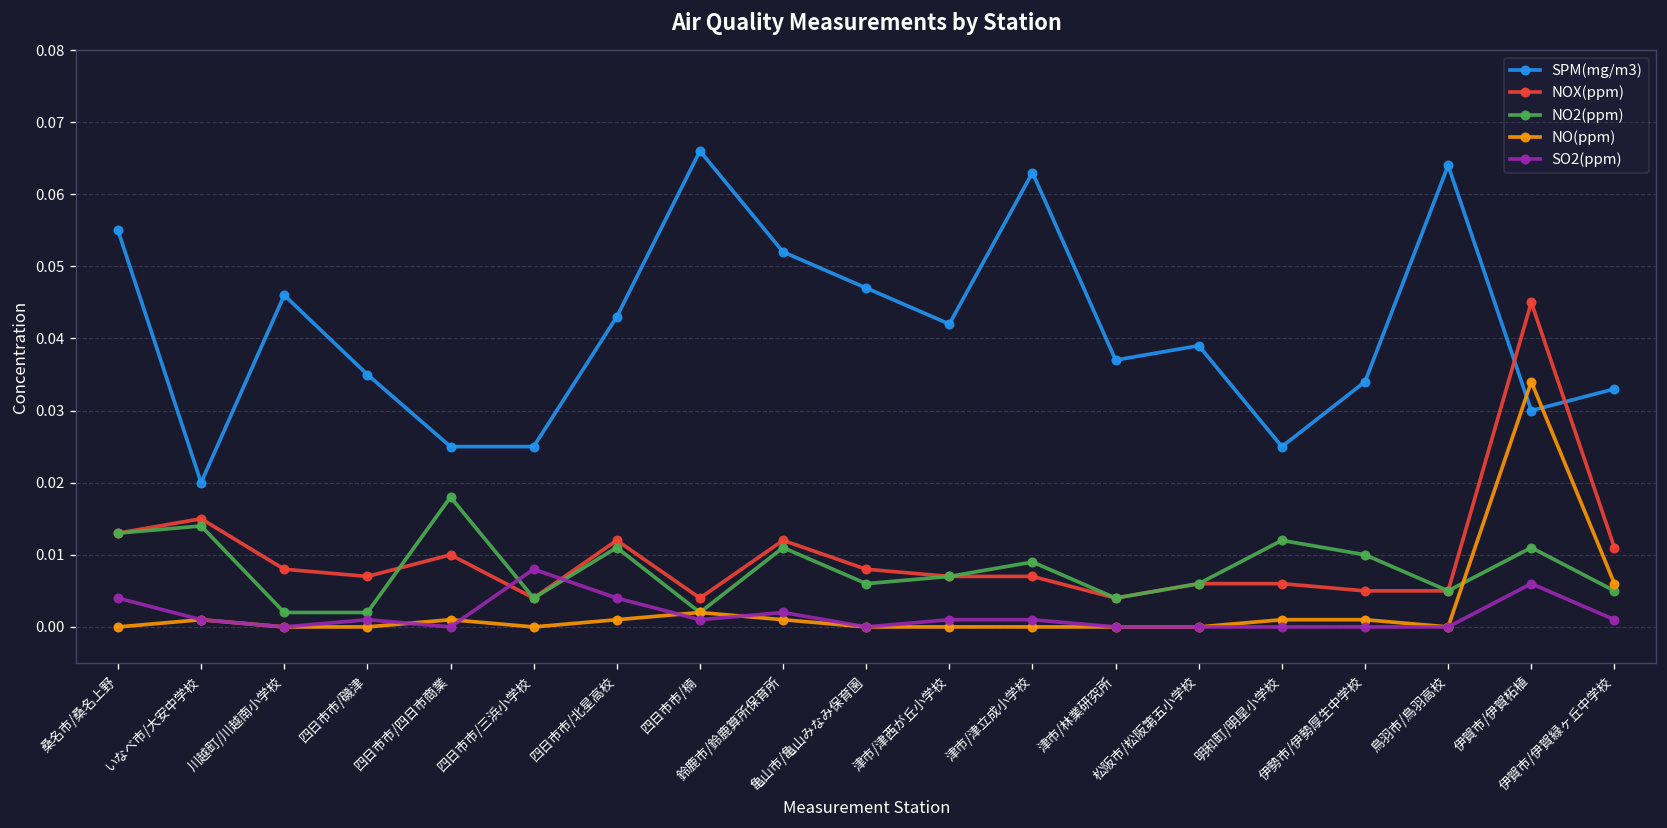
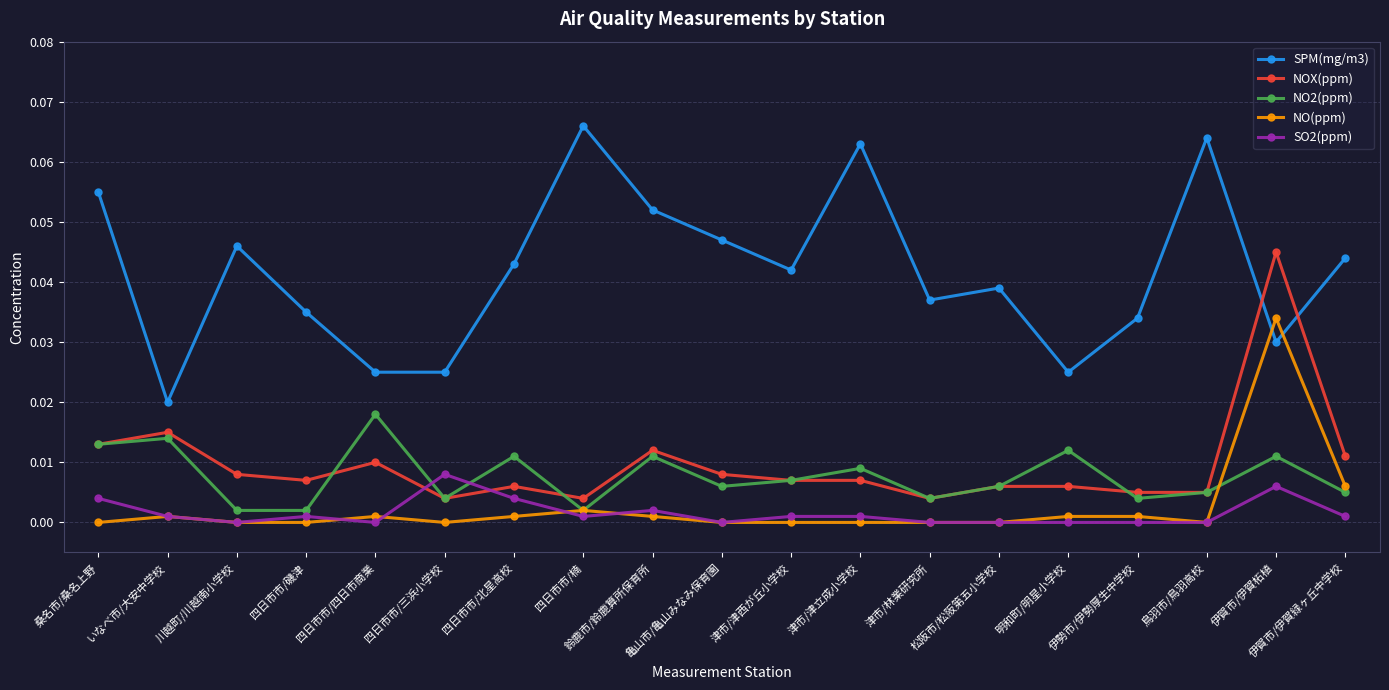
NOX(ppm), 四日市市/北星高校: 0.012 -> 0.006
NO2(ppm), 伊勢市/伊勢厚生中学校: 0.010 -> 0.004
SPM(mg/m3), 伊賀市/伊賀緑ヶ丘中学校: 0.033 -> 0.044
